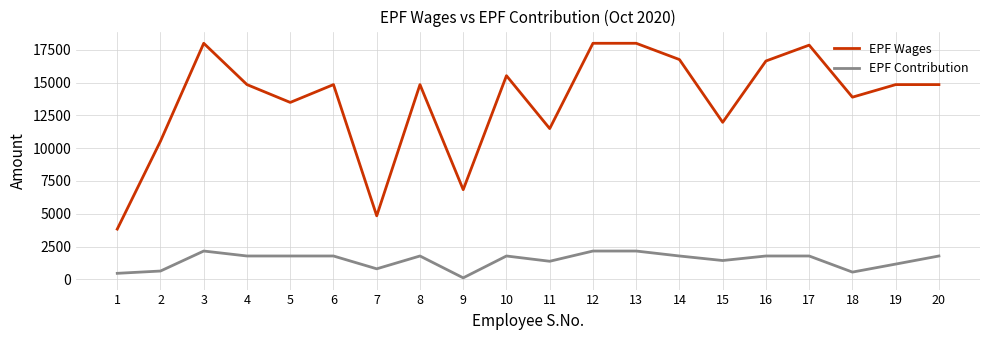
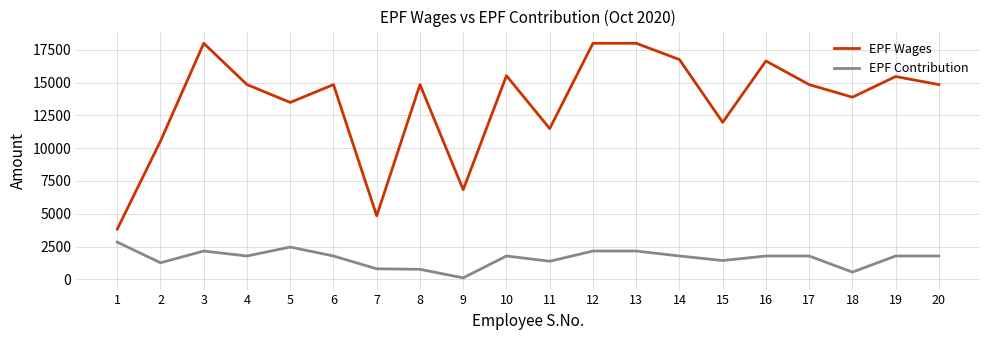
EPF Contribution, 1: 500 -> 2800
EPF Contribution, 2: 600 -> 1300
EPF Contribution, 5: 1800 -> 2500
EPF Contribution, 8: 1800 -> 800
EPF Wages, 17: 17900 -> 14800
EPF Wages, 19: 14800 -> 15500
EPF Contribution, 19: 1200 -> 1800
